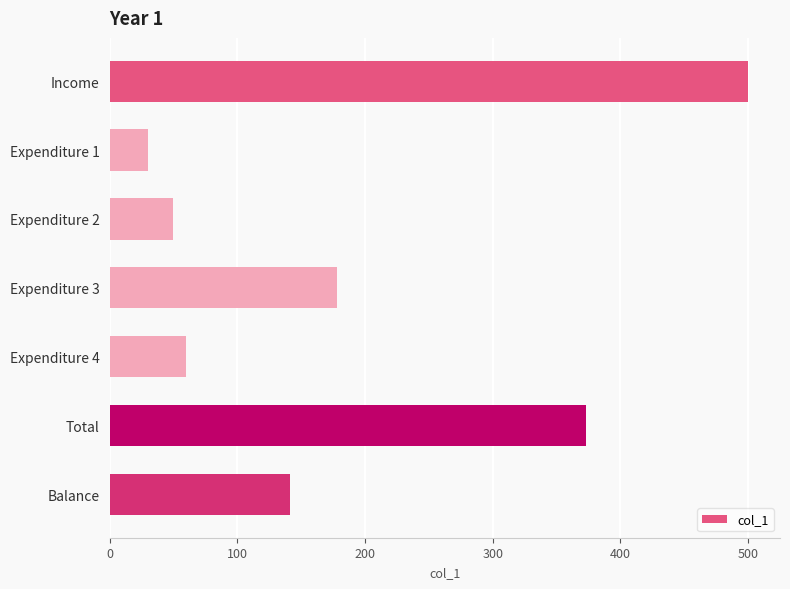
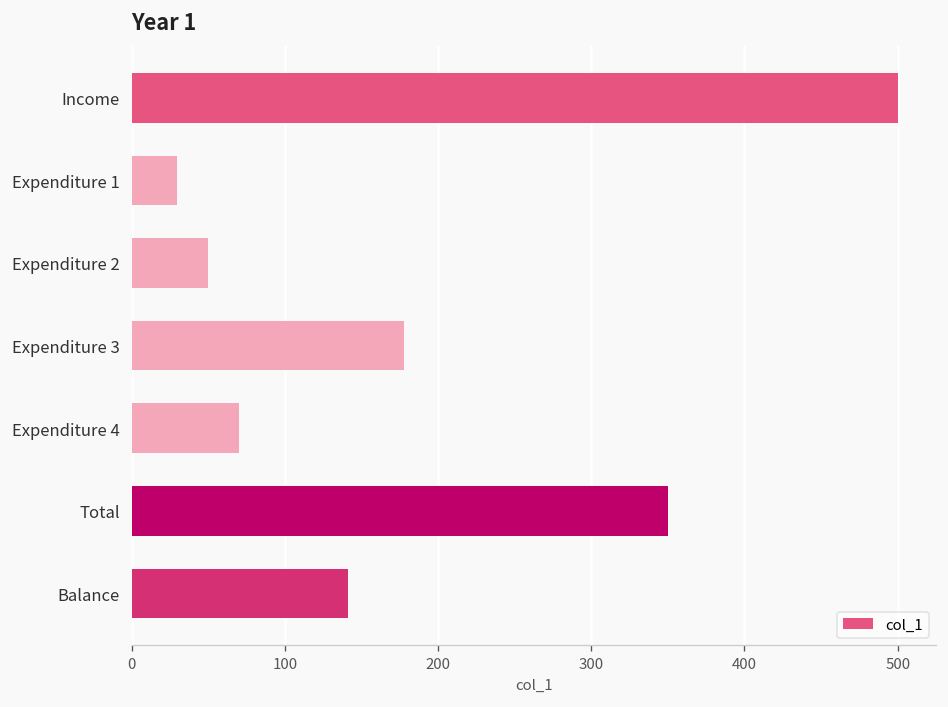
Expenditure 4: 60 -> 70
Total: 373 -> 350
